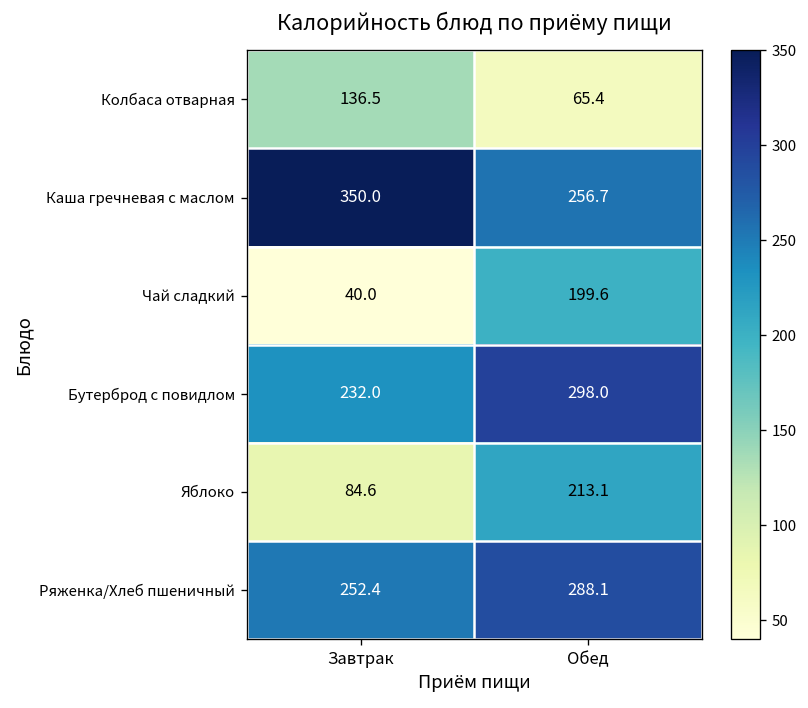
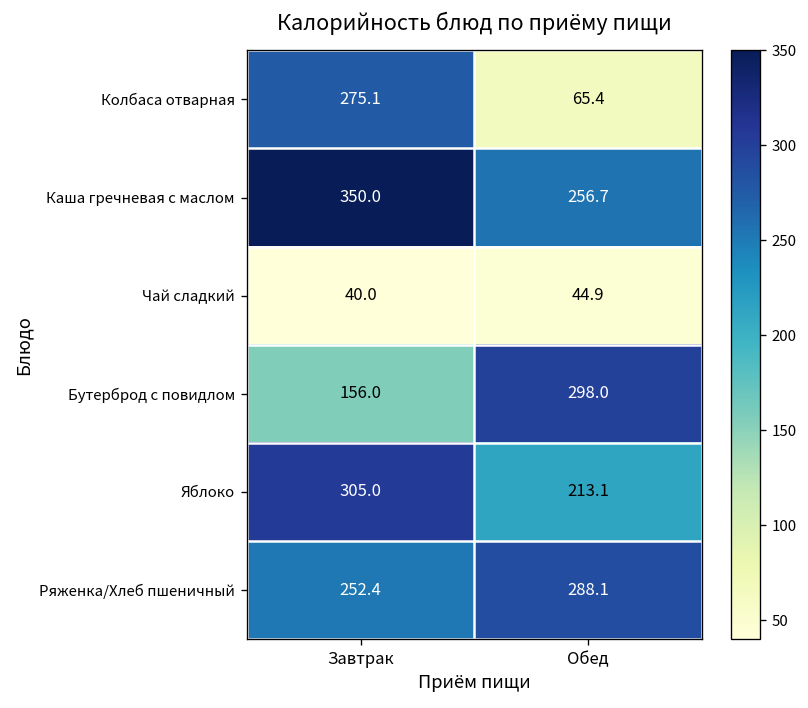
Колбаса отварная, Завтрак: 136.5 -> 275.1
Чай сладкий, Обед: 199.6 -> 44.9
Бутерброд с повидлом, Завтрак: 232.0 -> 156.0
Яблоко, Завтрак: 84.6 -> 305.0
